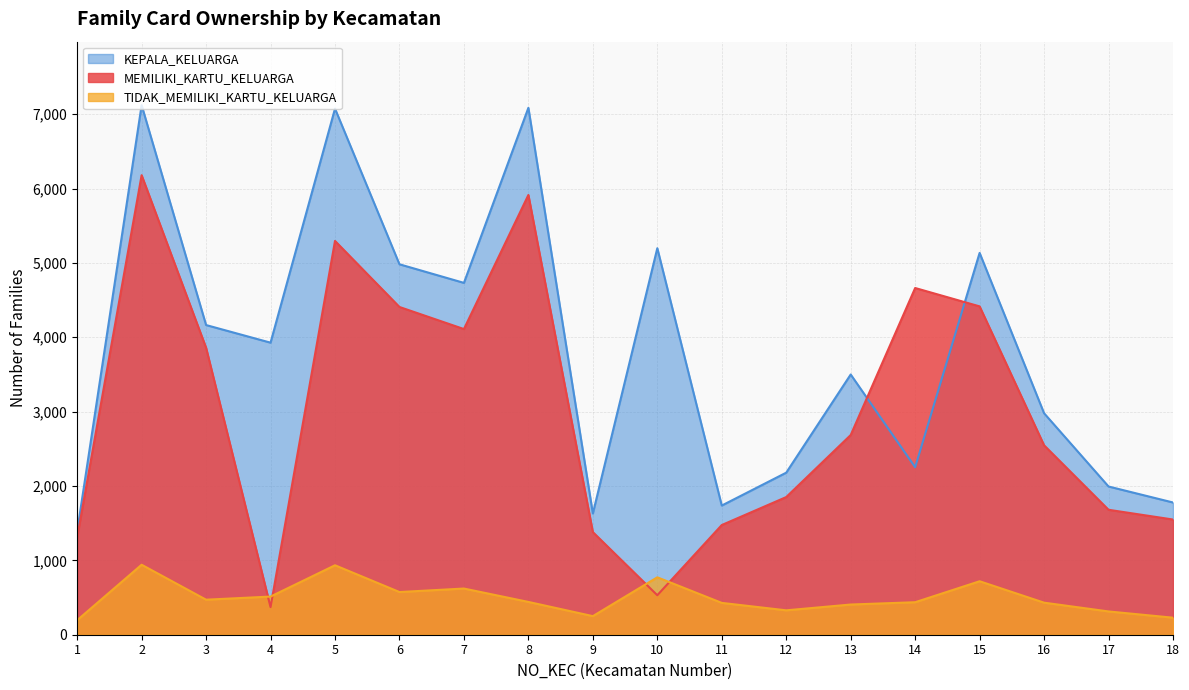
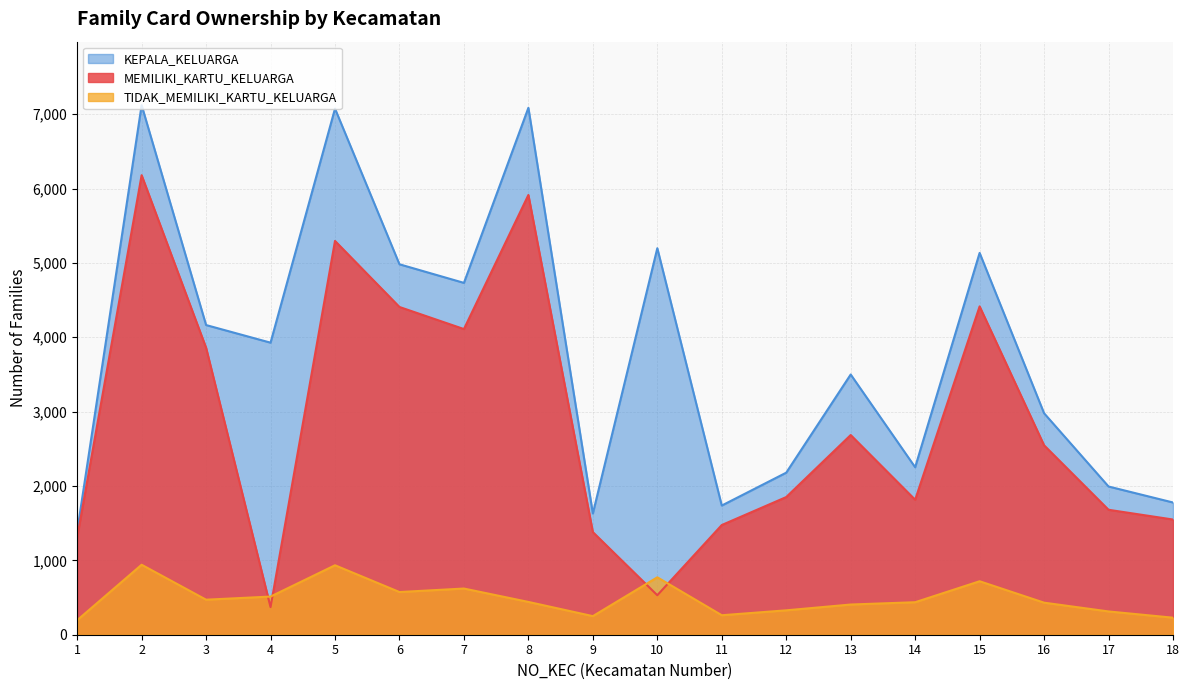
TIDAK_MEMILIKI_KARTU_KELUARGA, 11: 400 -> 300
MEMILIKI_KARTU_KELUARGA, 14: 4,700 -> 1,800
